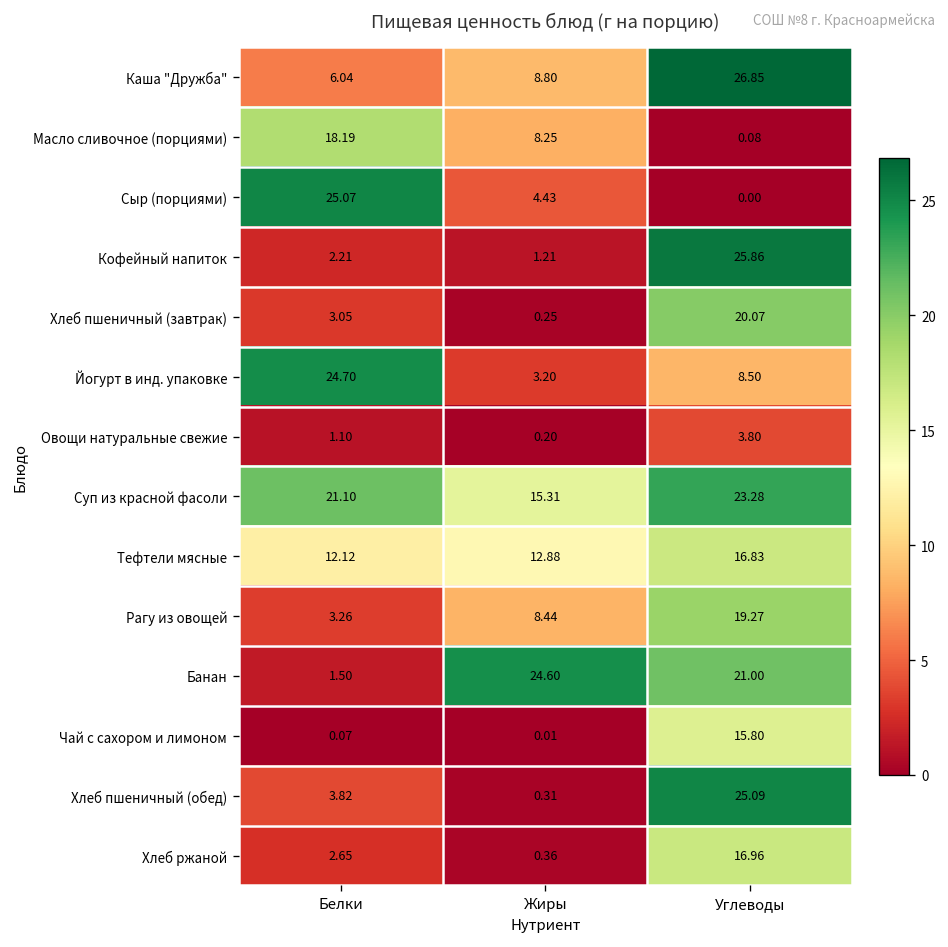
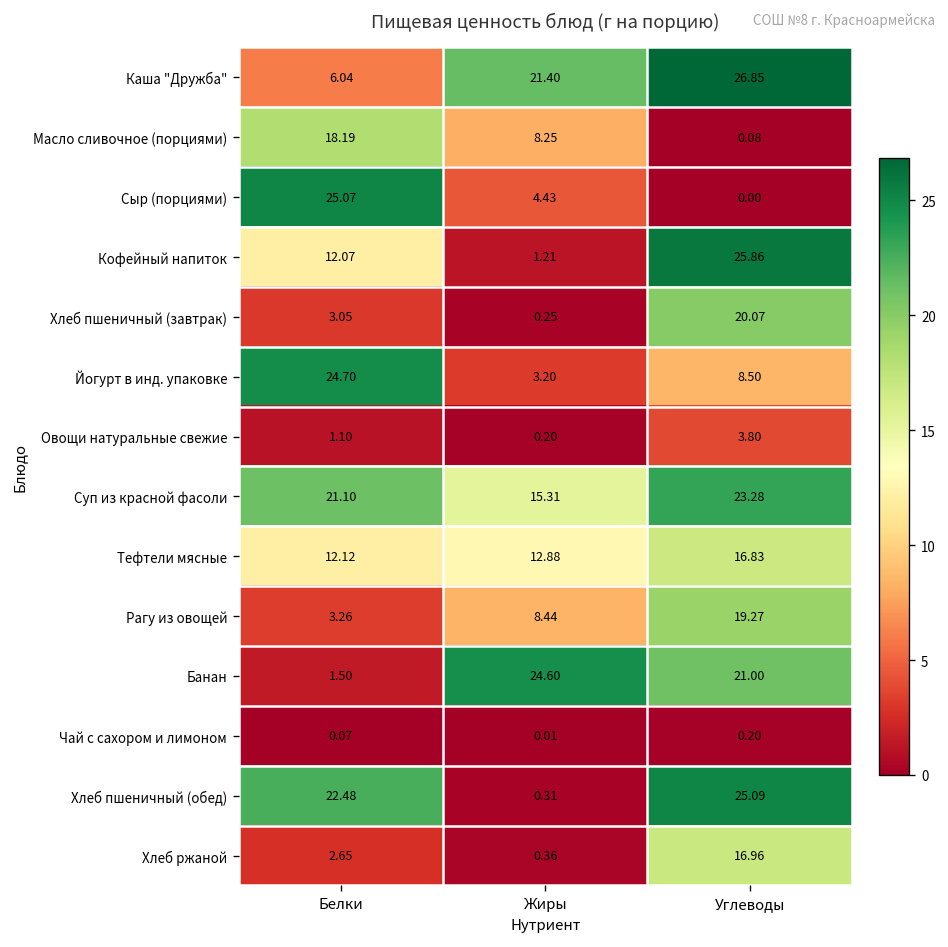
Каша "Дружба", Жиры: 8.80 -> 21.40
Кофейный напиток, Белки: 2.21 -> 12.07
Чай с сахором и лимоном, Углеводы: 15.80 -> 0.20
Хлеб пшеничный (обед), Белки: 3.82 -> 22.48
